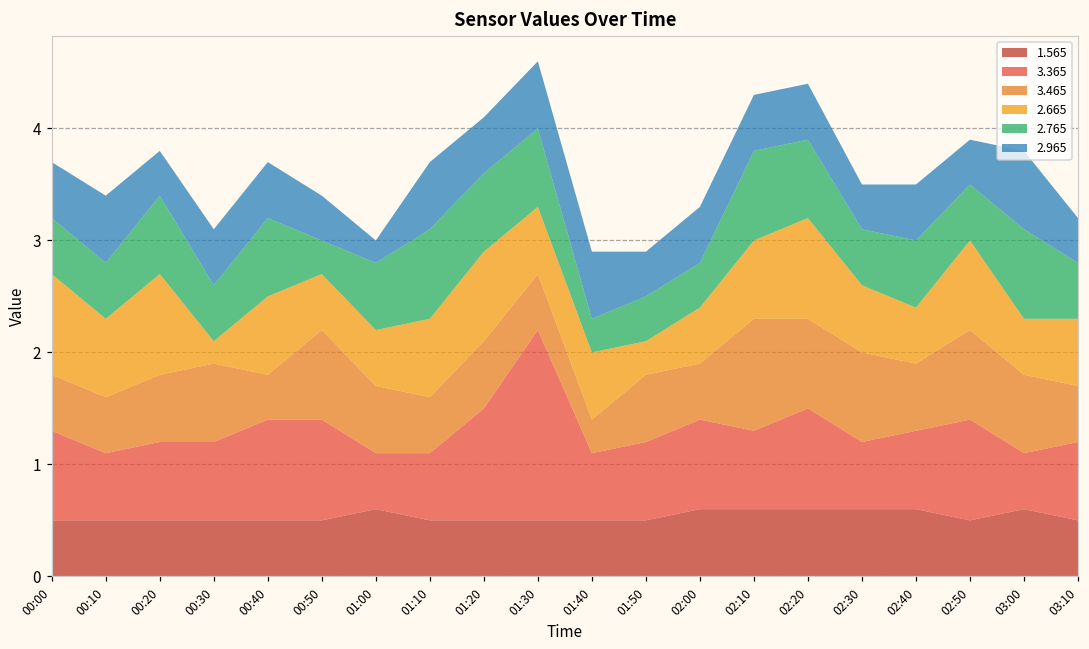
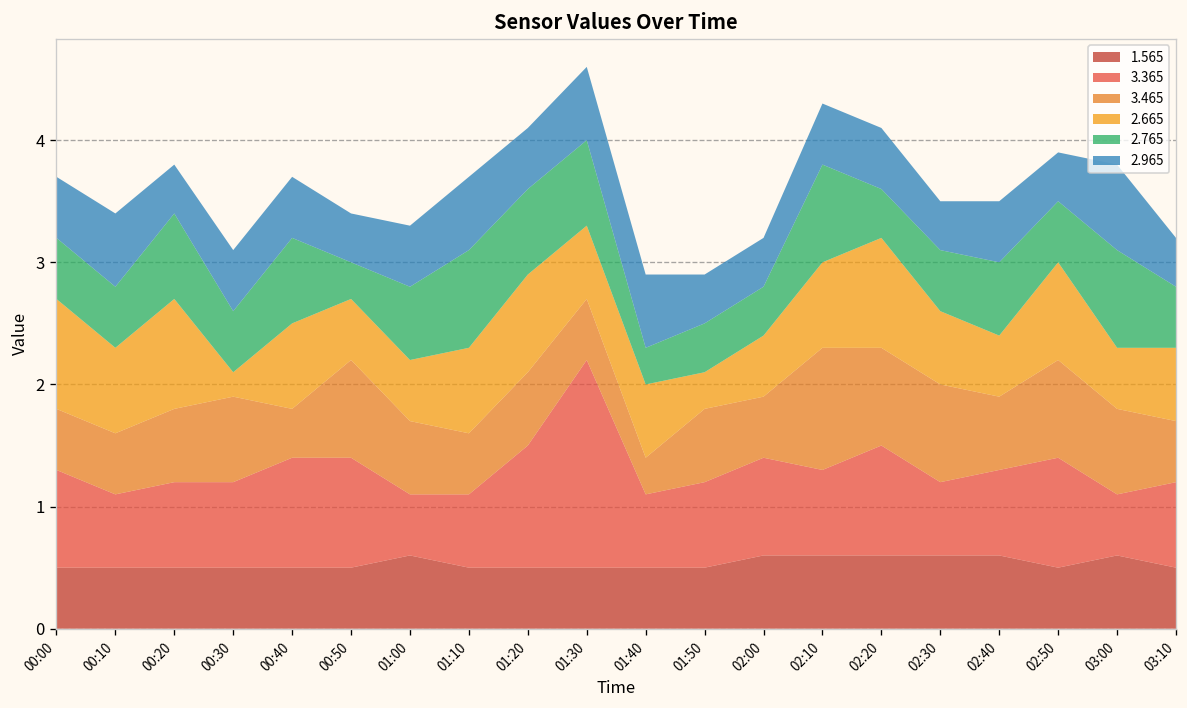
2.965, 01:00: 0.2 -> 0.5
2.965, 02:00: 0.5 -> 0.4
2.765, 02:20: 0.7 -> 0.4
